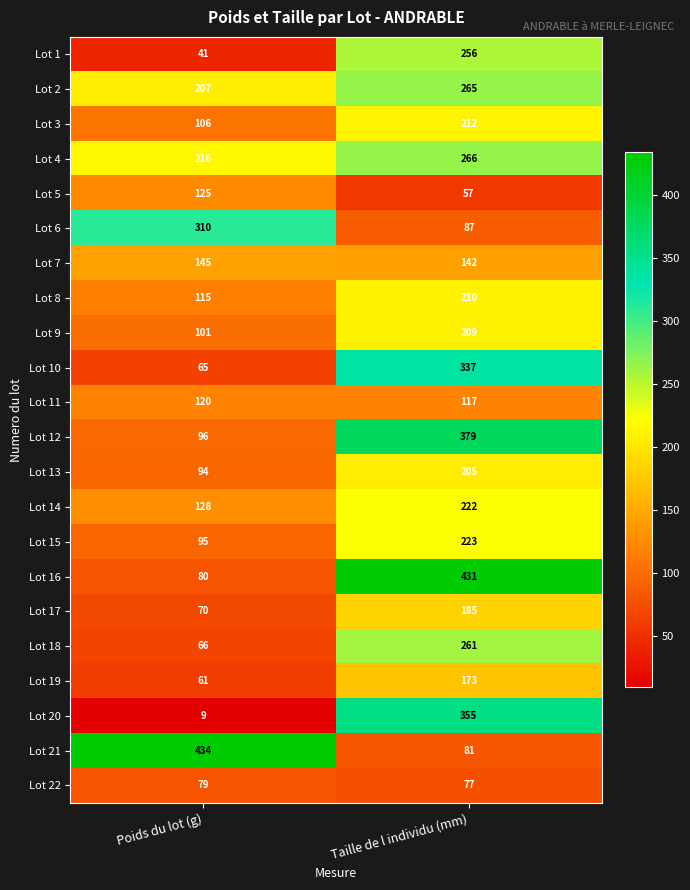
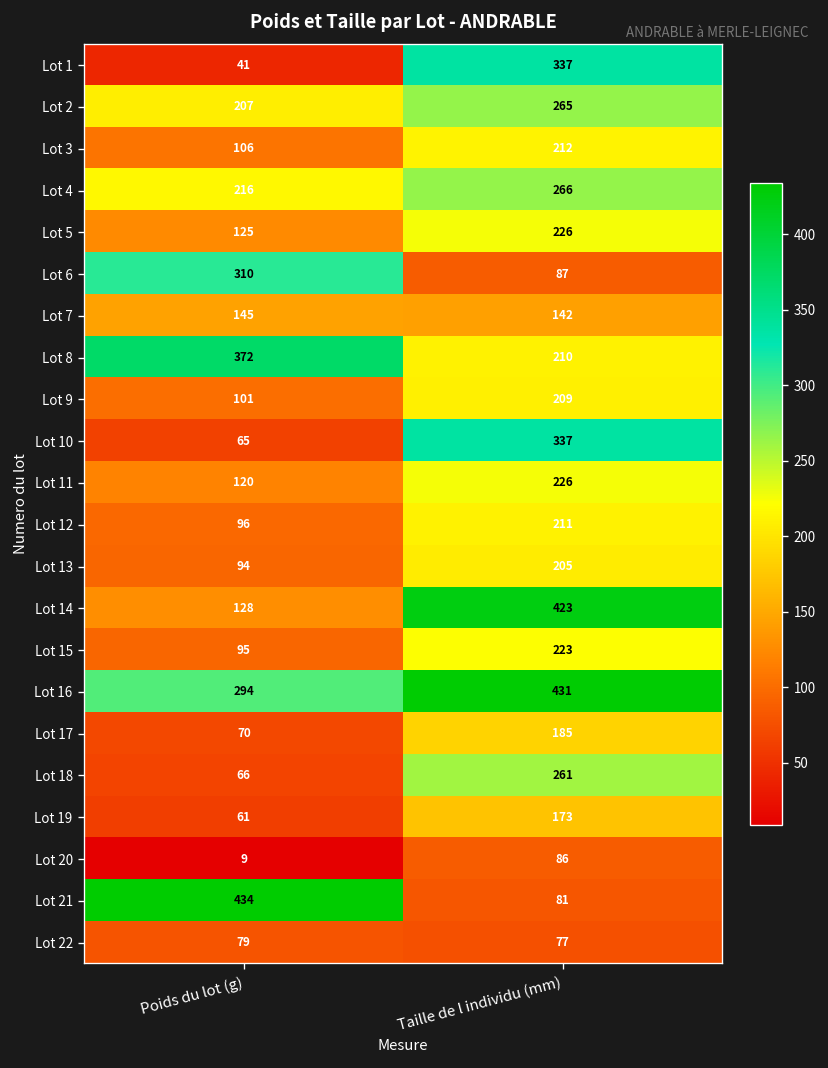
Lot 1, Taille de l individu (mm): 256 -> 337
Lot 5, Taille de l individu (mm): 57 -> 226
Lot 8, Poids du lot (g): 115 -> 372
Lot 11, Taille de l individu (mm): 117 -> 226
Lot 12, Taille de l individu (mm): 379 -> 211
Lot 14, Taille de l individu (mm): 222 -> 423
Lot 16, Poids du lot (g): 80 -> 294
Lot 20, Taille de l individu (mm): 355 -> 86
